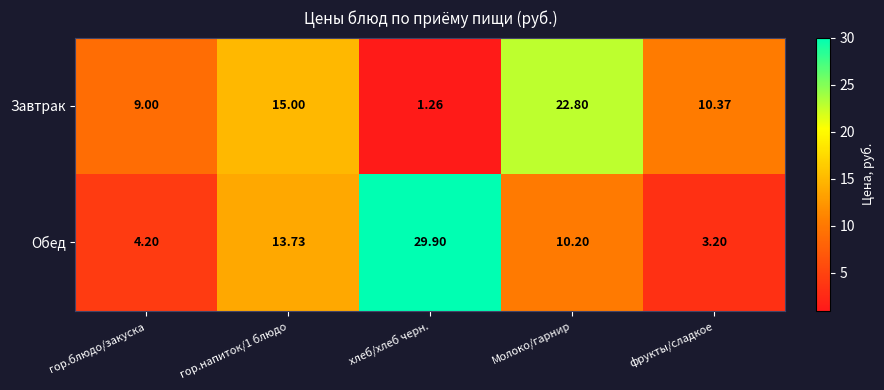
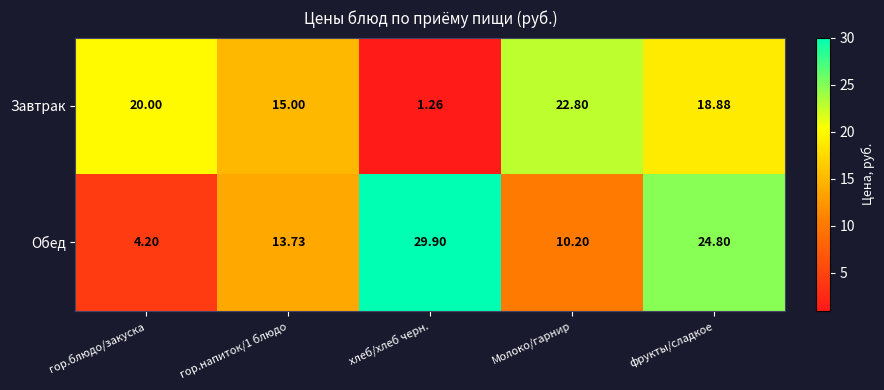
Завтрак, гор.блюдо/закуска: 9.00 -> 20.00
Завтрак, фрукты/сладкое: 10.37 -> 18.88
Обед, фрукты/сладкое: 3.20 -> 24.80
